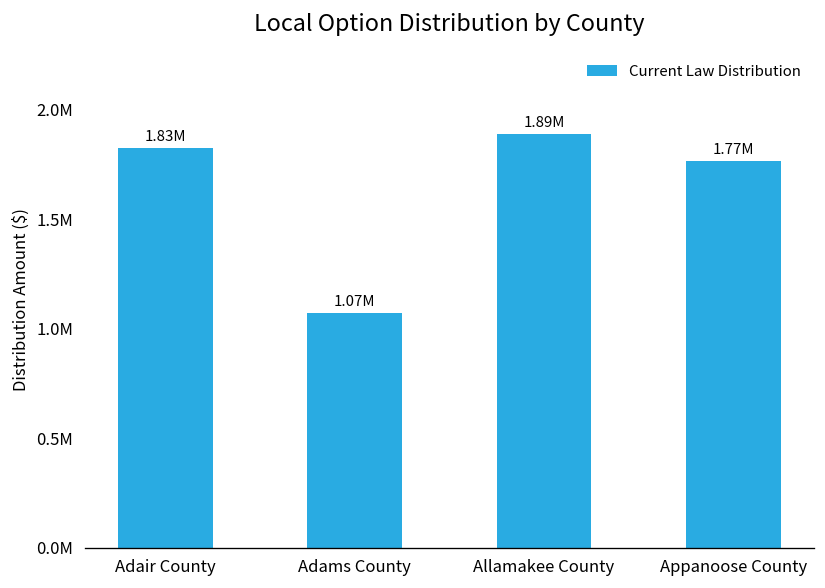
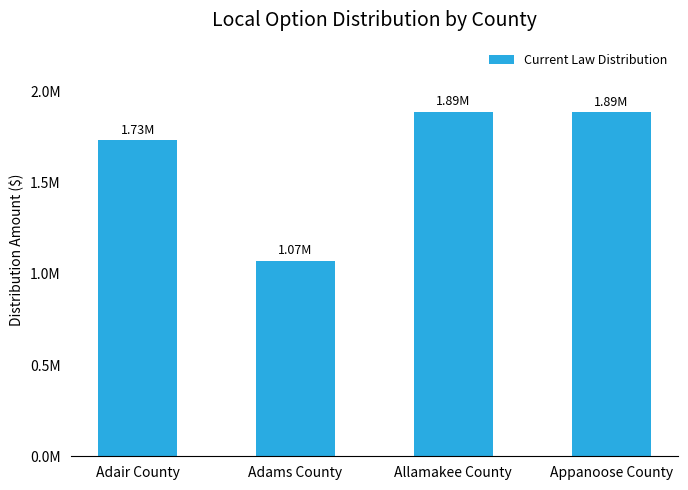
Adair County: 1.83M -> 1.73M
Appanoose County: 1.77M -> 1.89M
